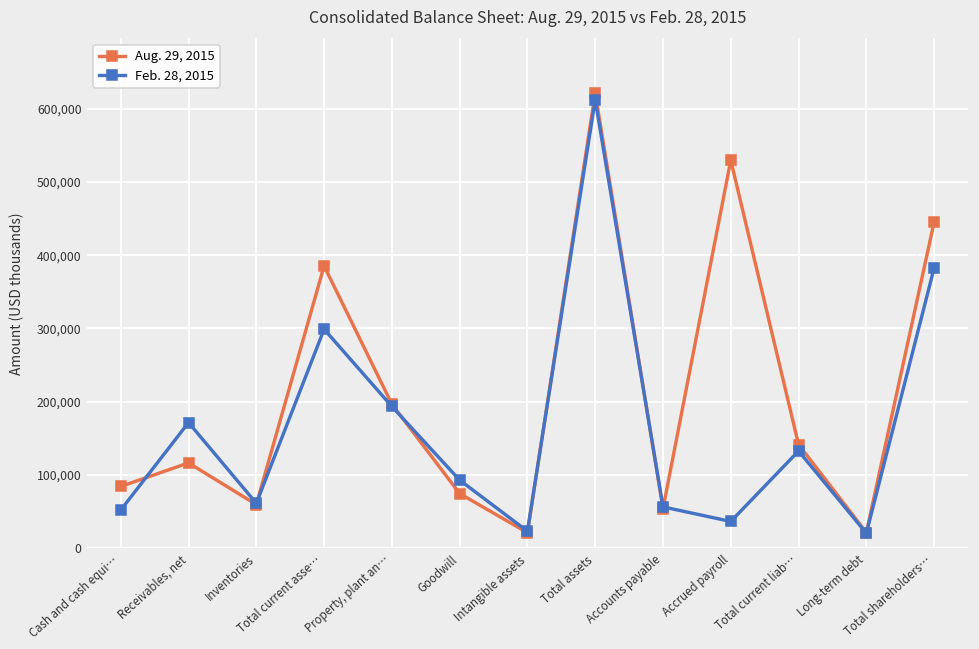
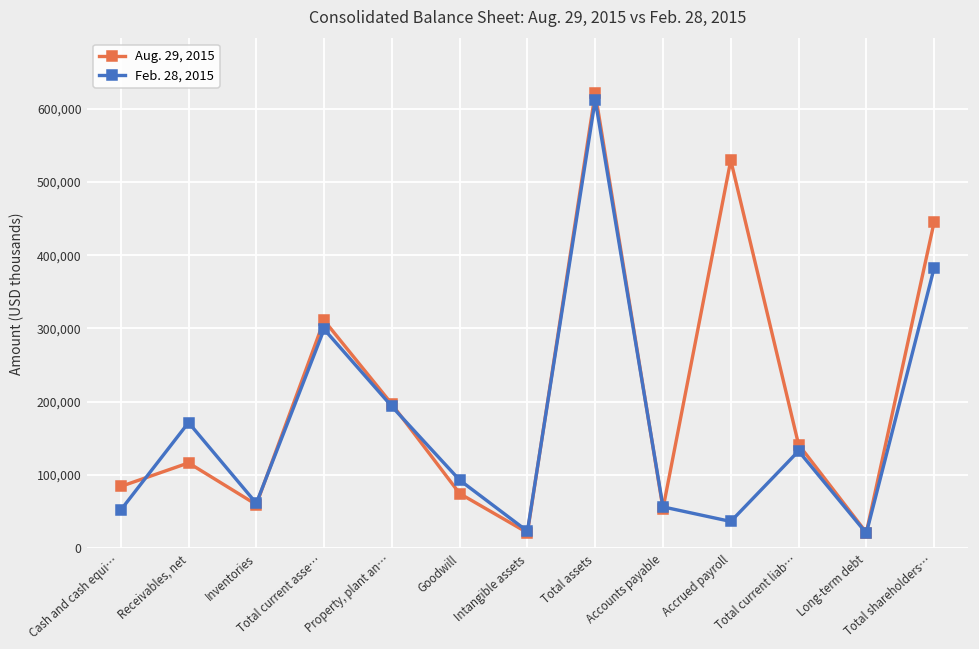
Aug. 29, 2015, Total current asse…: 390,000 -> 310,000
